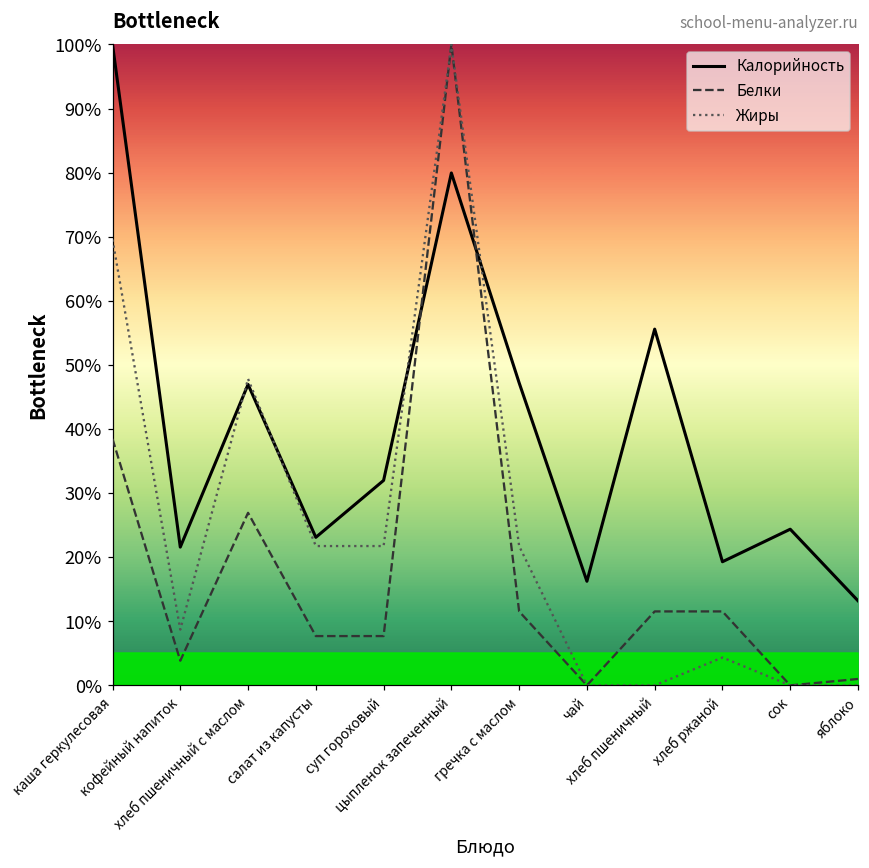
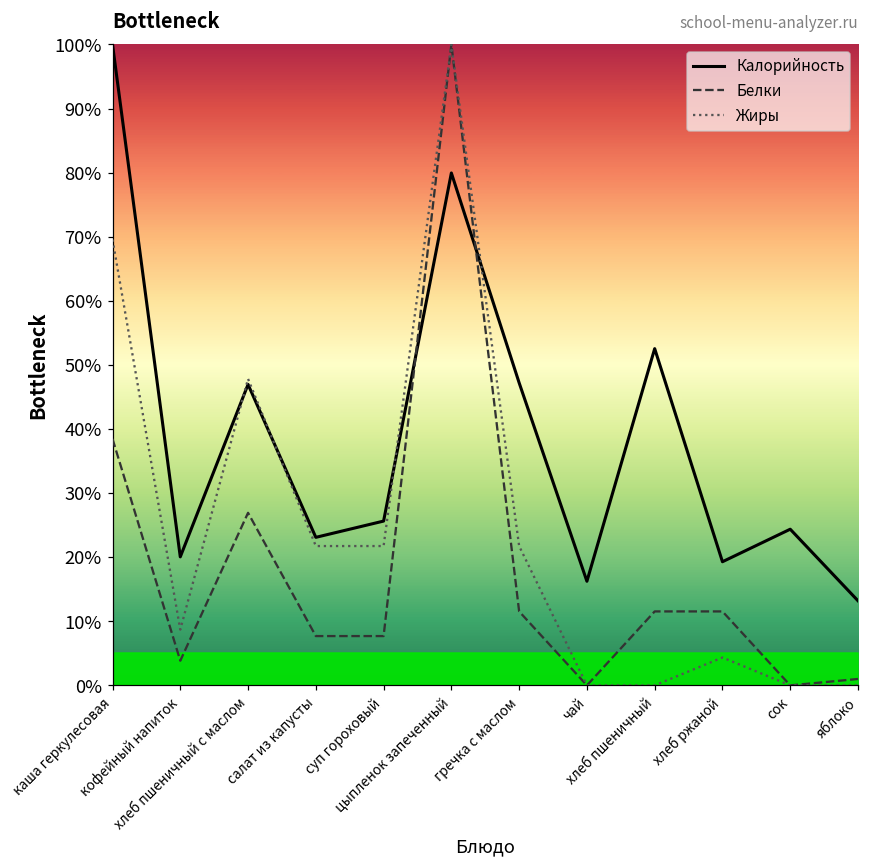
Калорийность, кофейный напиток: 22% -> 20%
Калорийность, суп гороховый: 32% -> 26%
Калорийность, хлеб пшеничный: 56% -> 53%
